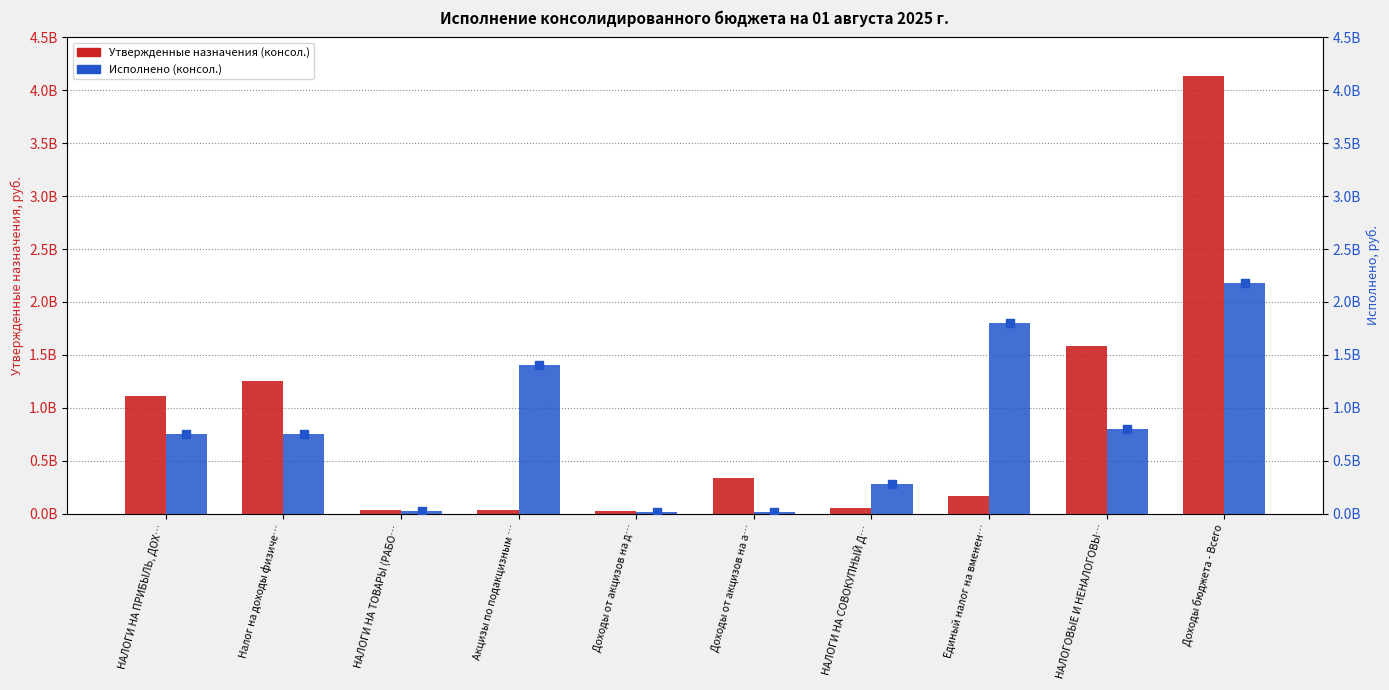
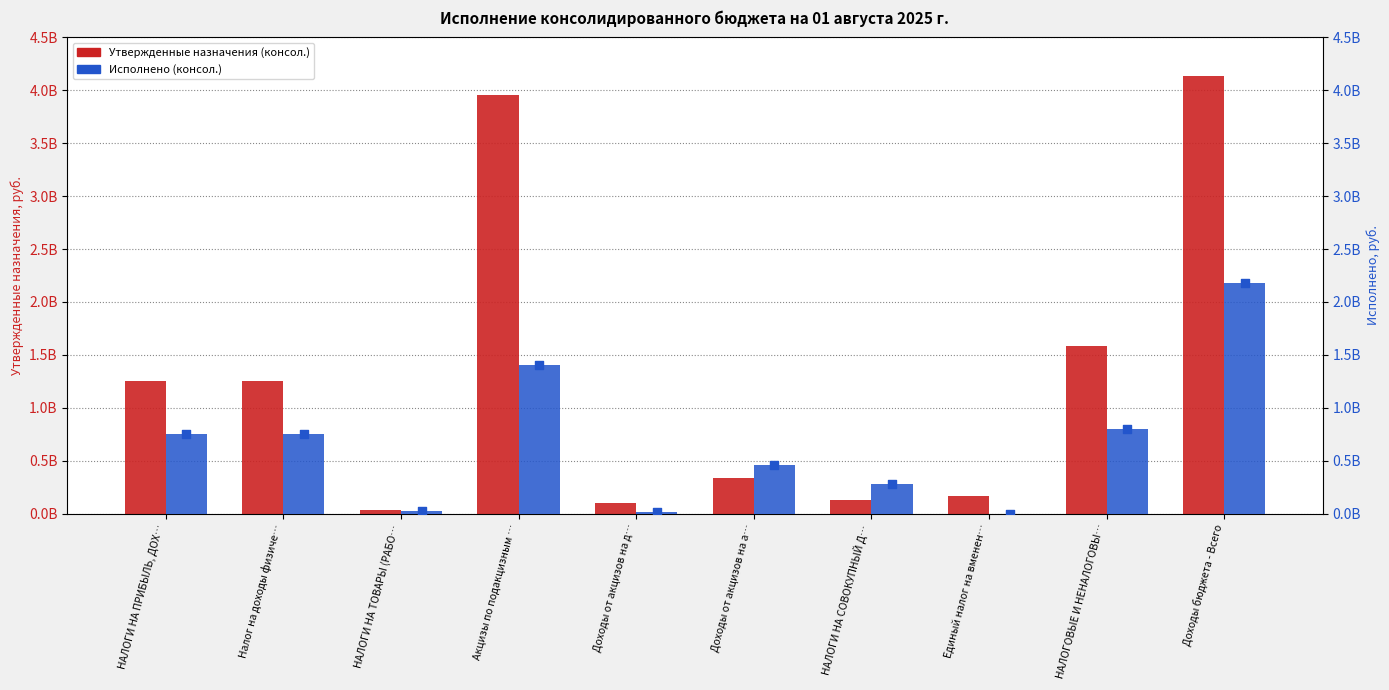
Утвержденные назначения (консол.), НАЛОГИ НА ПРИБЫЛЬ, ДОХ…: 1110000000 -> 1260000000
Утвержденные назначения (консол.), Акцизы по подакцизным …: 40000000 -> 3950000000
Утвержденные назначения (консол.), Доходы от акцизов на д…: 20000000 -> 100000000
Утвержденные назначения (консол.), НАЛОГИ НА СОВОКУПНЫЙ Д…: 50000000 -> 130000000
Исполнено (консол.), Доходы от акцизов на а…: 10000000 -> 460000000
Исполнено (консол.), Единый налог на вменен…: 1800000000 -> 0
